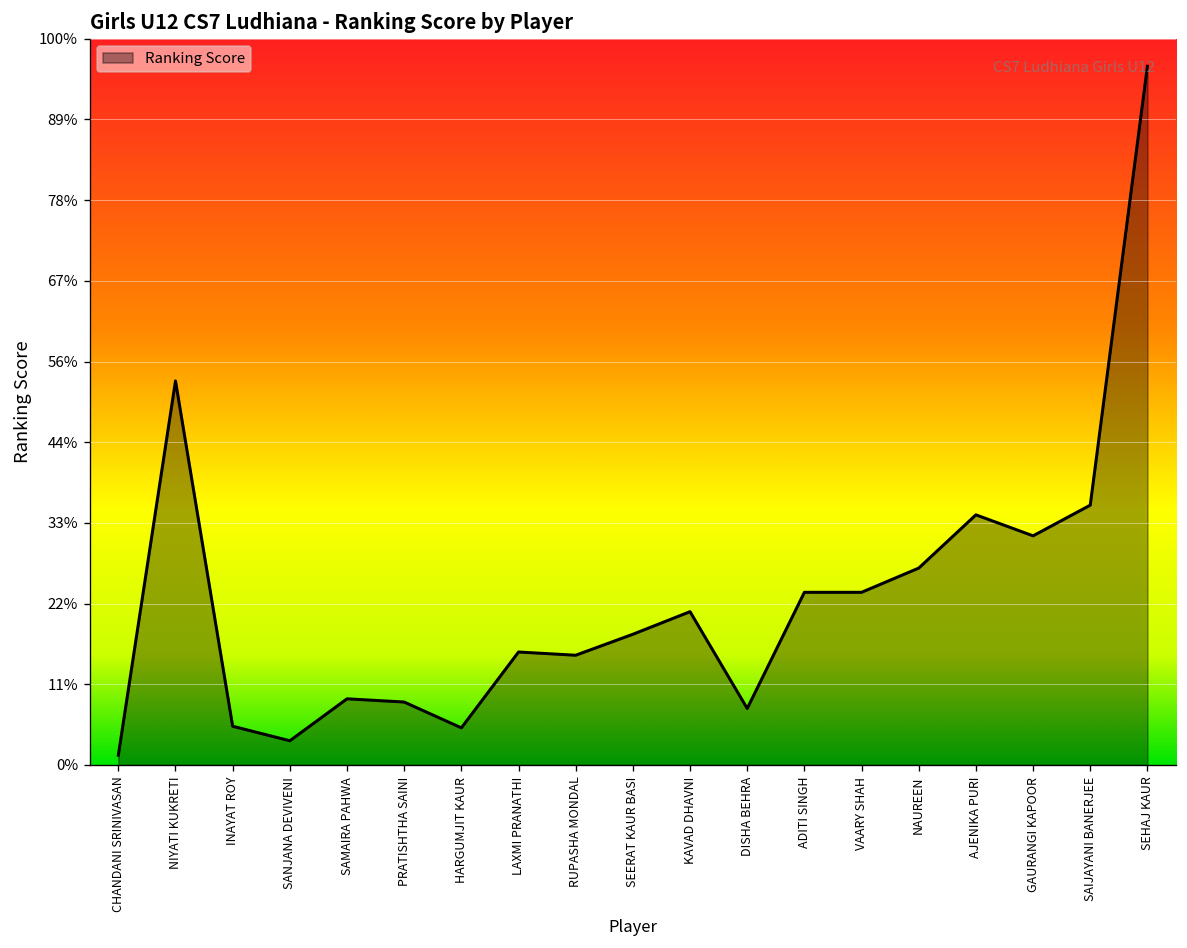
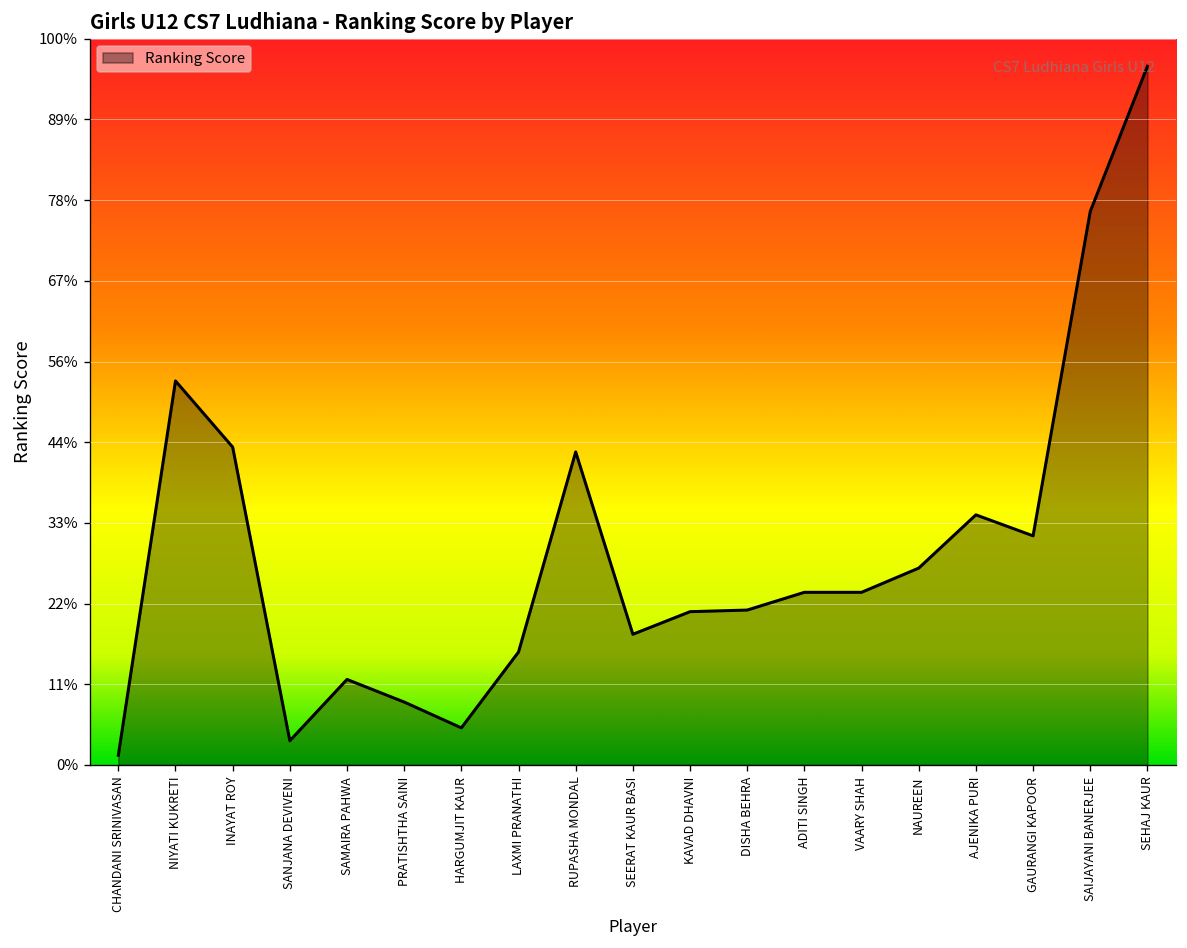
INAYAT ROY: 5% -> 44%
SAMAIRA PAHWA: 9% -> 12%
RUPASHA MONDAL: 15% -> 43%
DISHA BEHRA: 8% -> 21%
SAIJAYANI BANERJEE: 36% -> 76%
